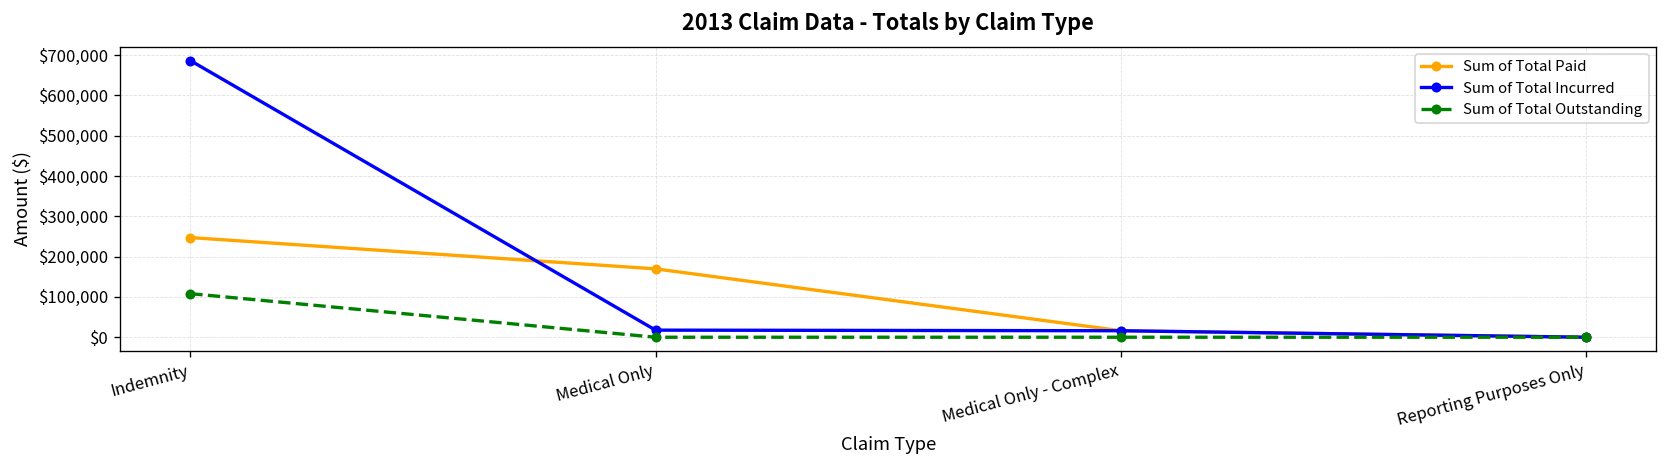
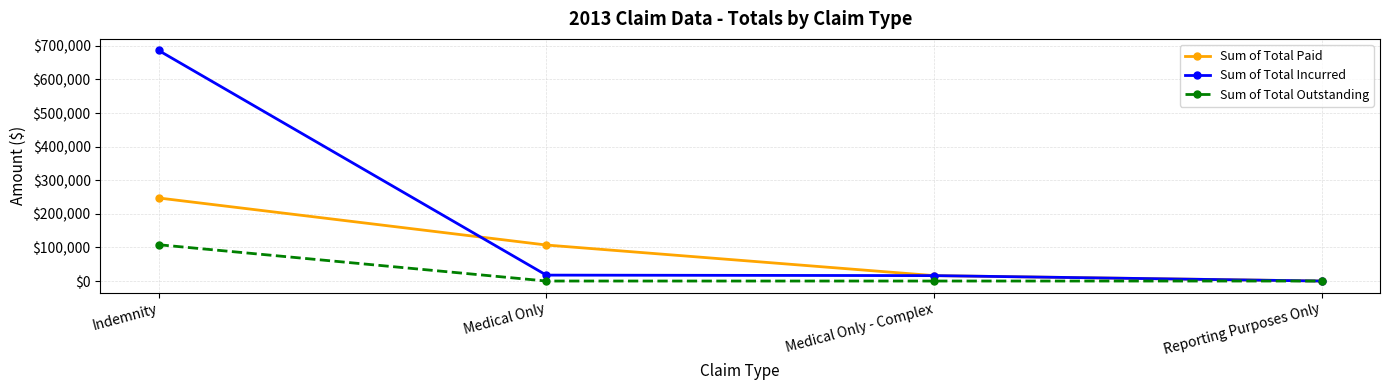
Sum of Total Paid, Medical Only: $170,000 -> $110,000
